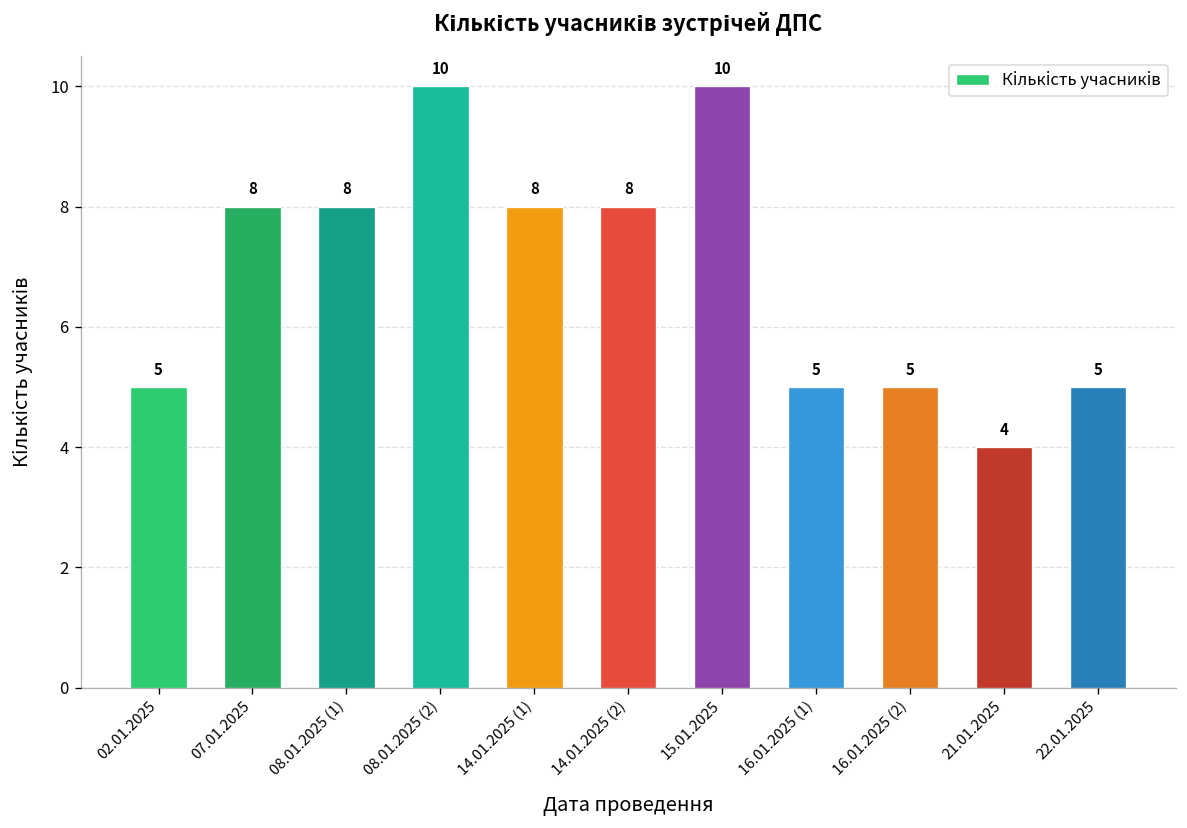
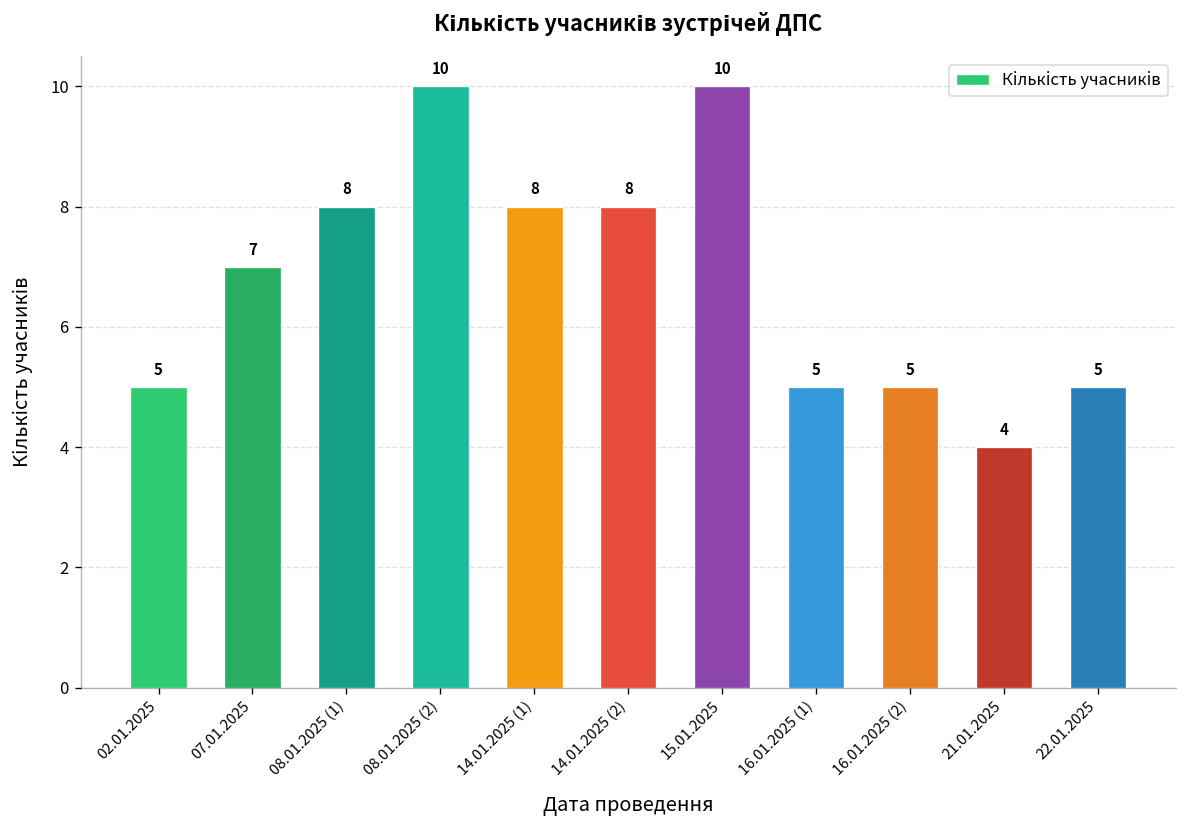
07.01.2025: 8 -> 7
